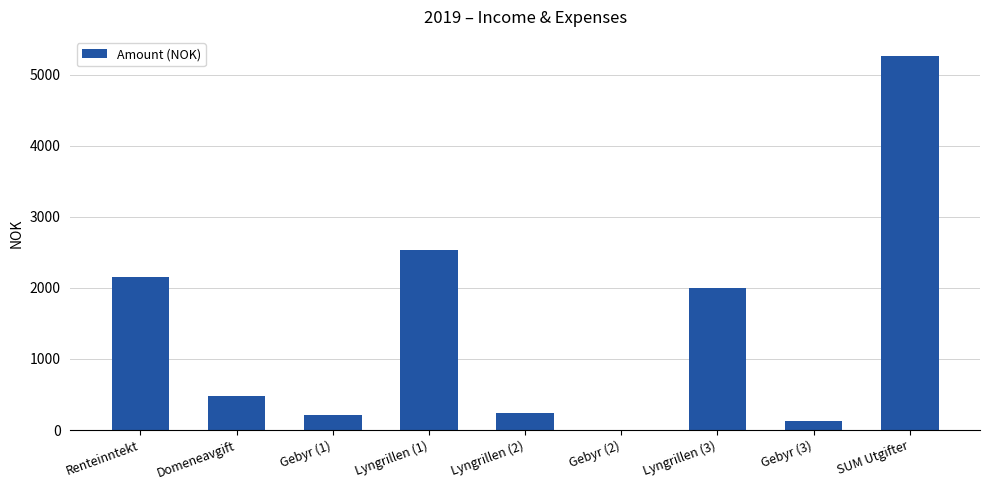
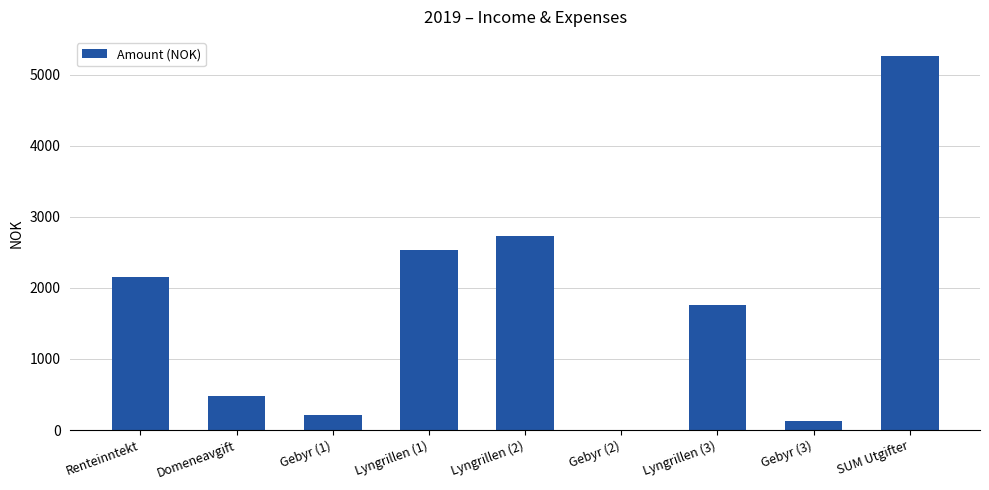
Lyngrillen (2): 200 -> 2700
Lyngrillen (3): 2000 -> 1800
